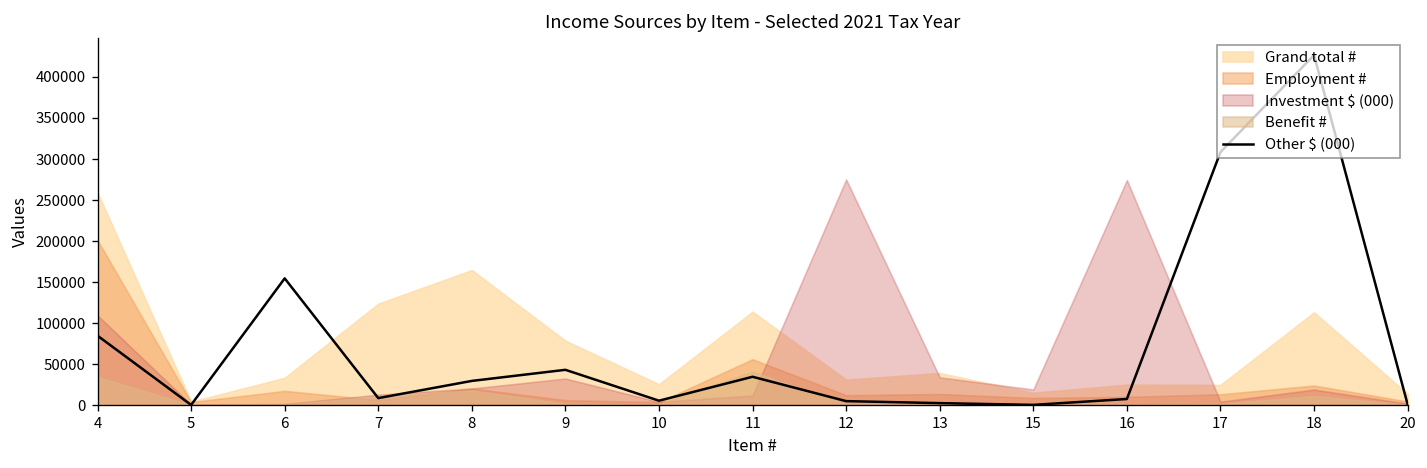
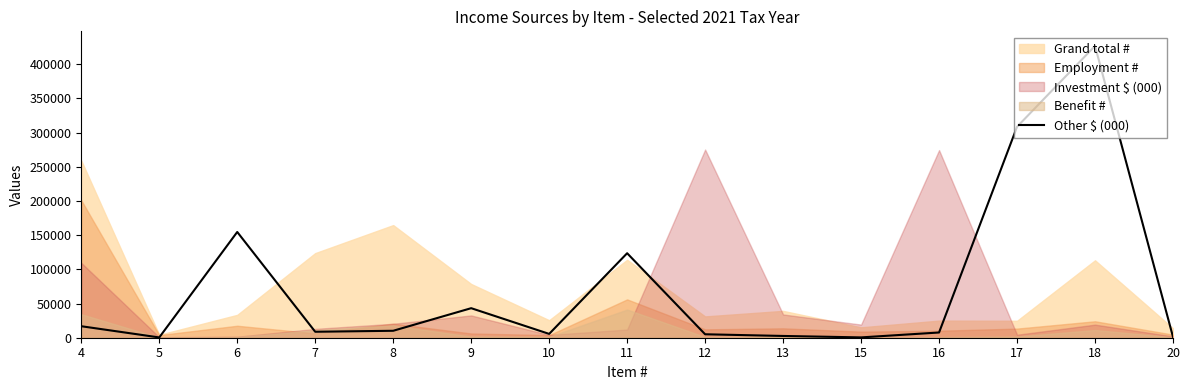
Other $ (000), 4: 80000 -> 20000
Other $ (000), 8: 30000 -> 10000
Other $ (000), 11: 30000 -> 120000
